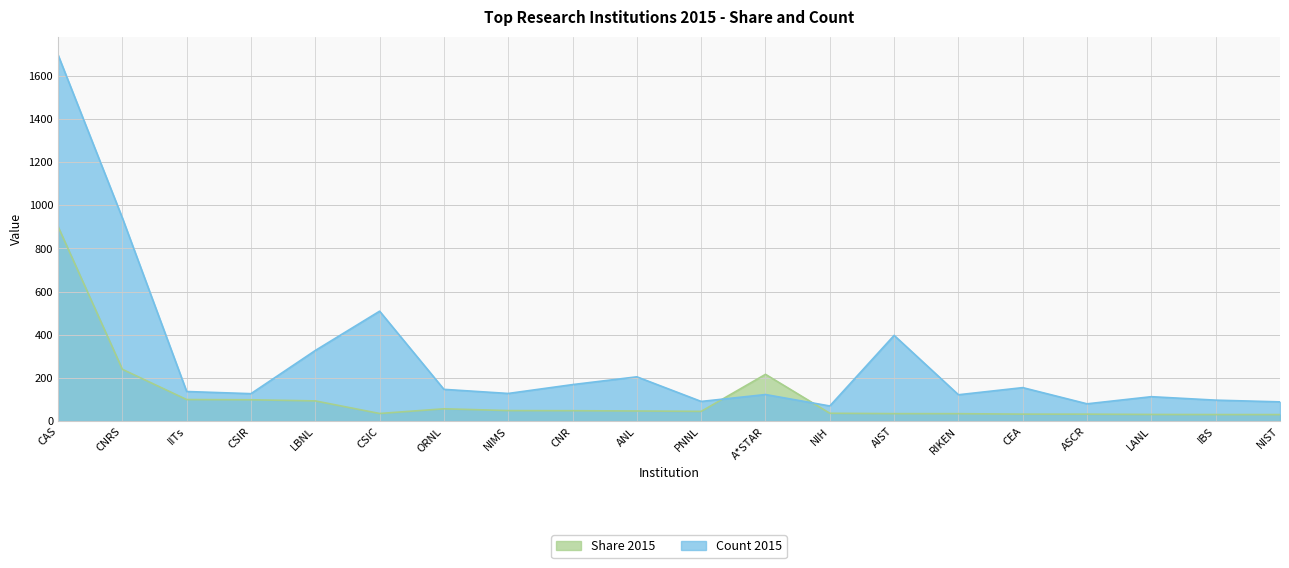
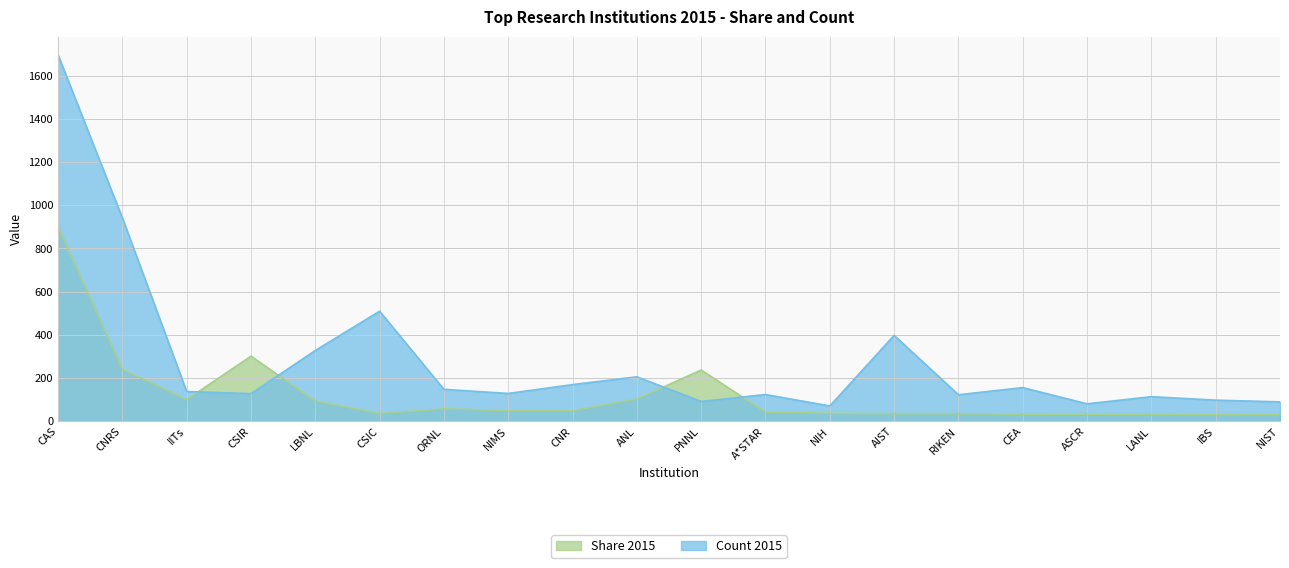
Share 2015, CSIR: 100 -> 300
Share 2015, ANL: 50 -> 100
Share 2015, PNNL: 40 -> 240
Share 2015, A*STAR: 220 -> 40
